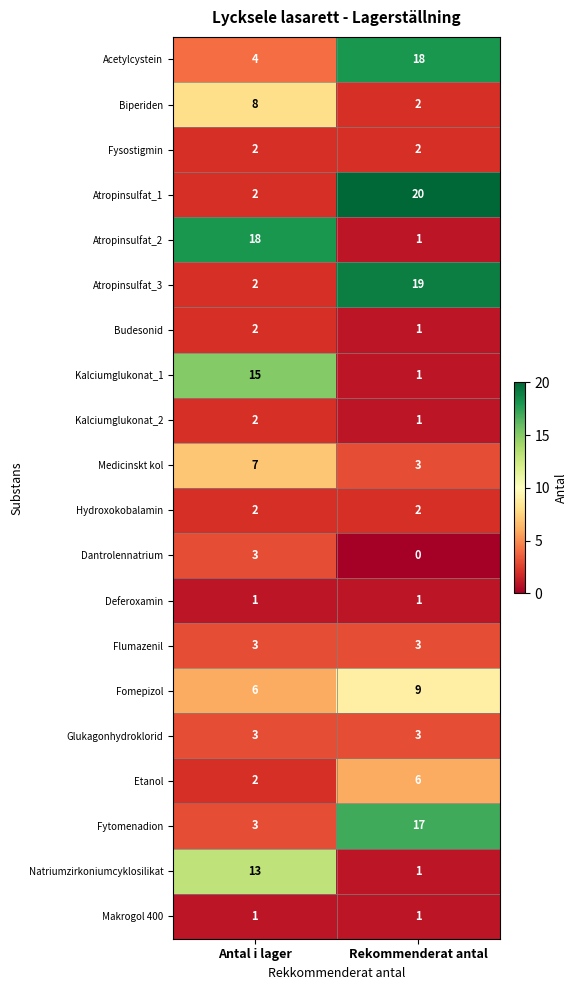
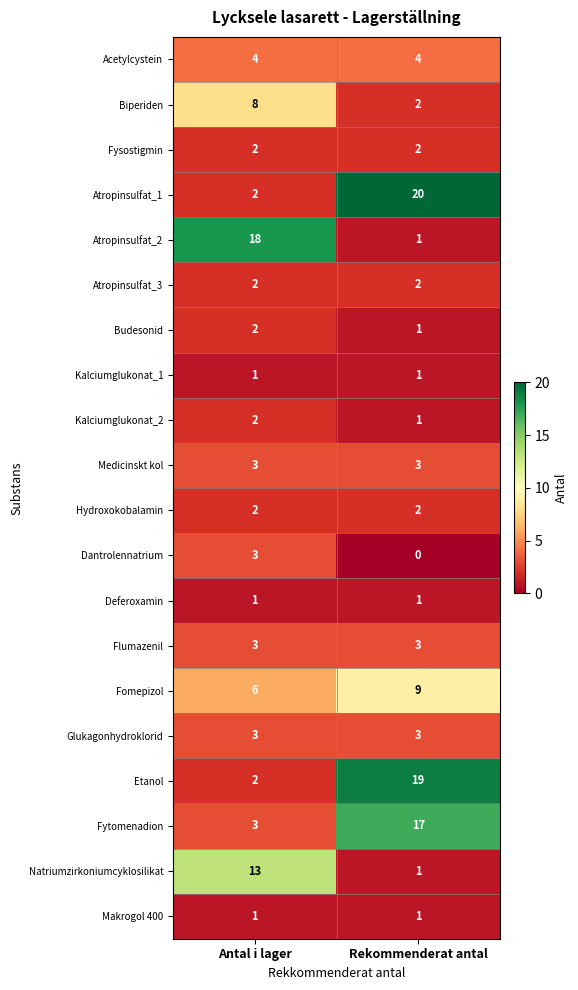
Acetylcystein, Rekommenderat antal: 18 -> 4
Atropinsulfat_3, Rekommenderat antal: 19 -> 2
Kalciumglukonat_1, Antal i lager: 15 -> 1
Medicinskt kol, Antal i lager: 7 -> 3
Etanol, Rekommenderat antal: 6 -> 19
